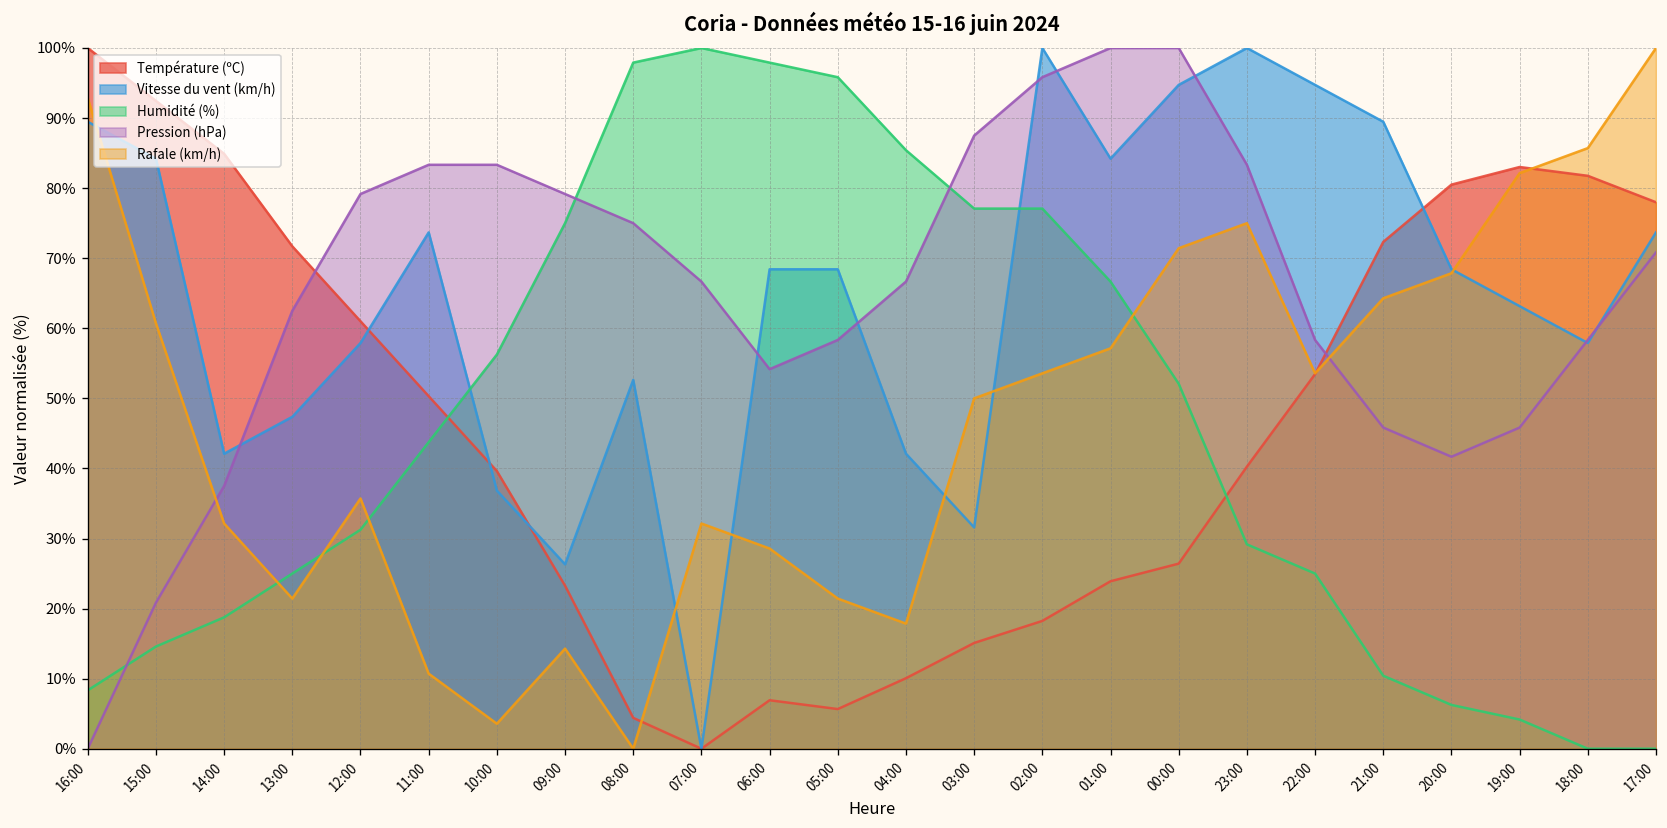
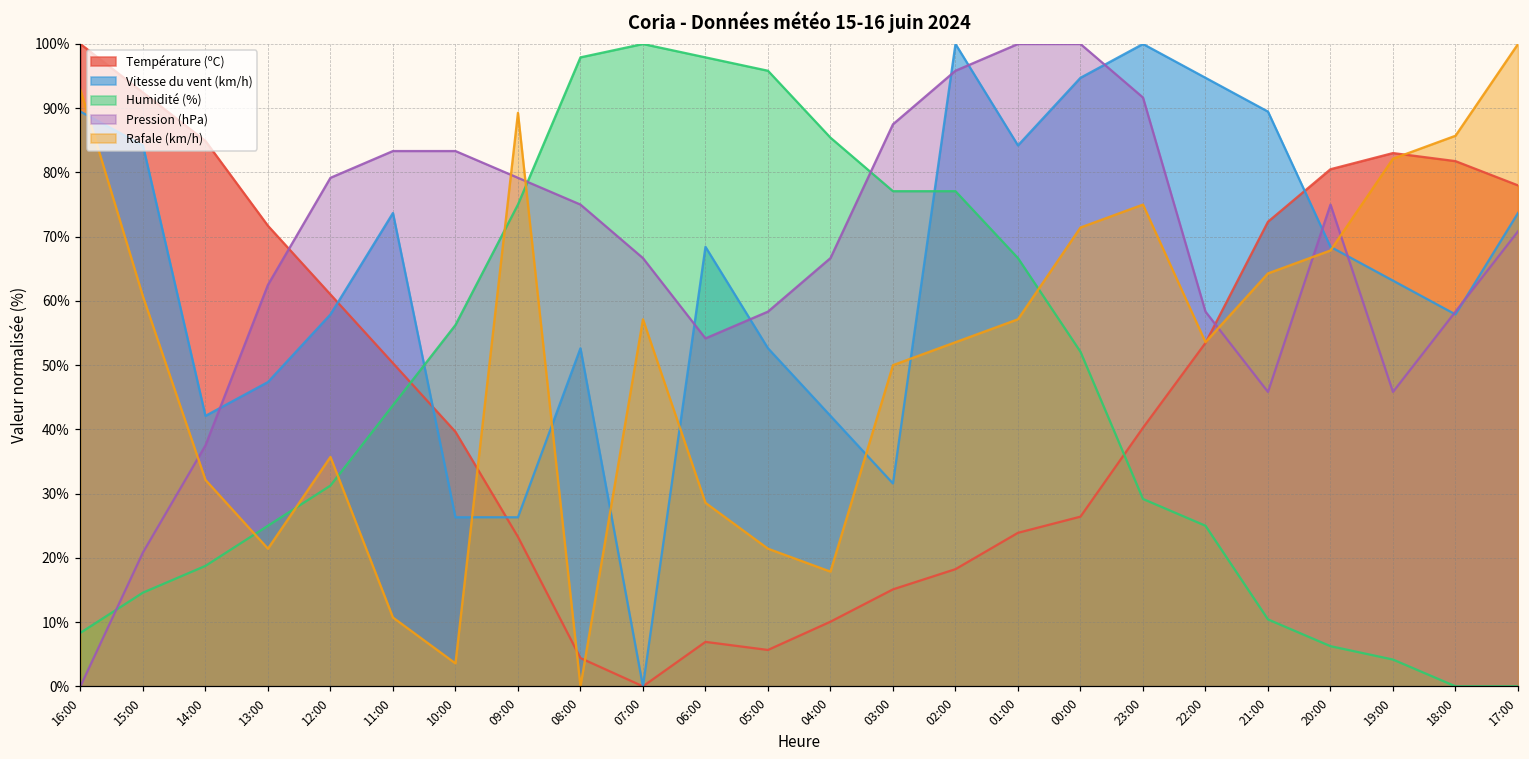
Vitesse du vent (km/h), 10:00: 37% -> 26%
Rafale (km/h), 09:00: 14% -> 89%
Rafale (km/h), 07:00: 32% -> 57%
Vitesse du vent (km/h), 05:00: 68% -> 53%
Pression (hPa), 23:00: 83% -> 92%
Pression (hPa), 20:00: 42% -> 75%
